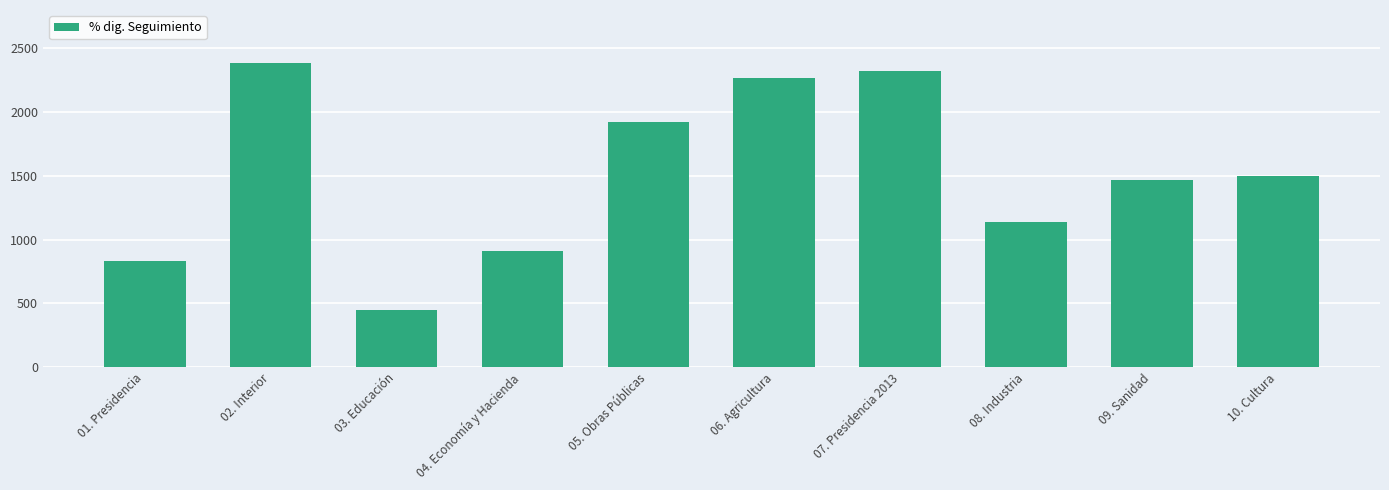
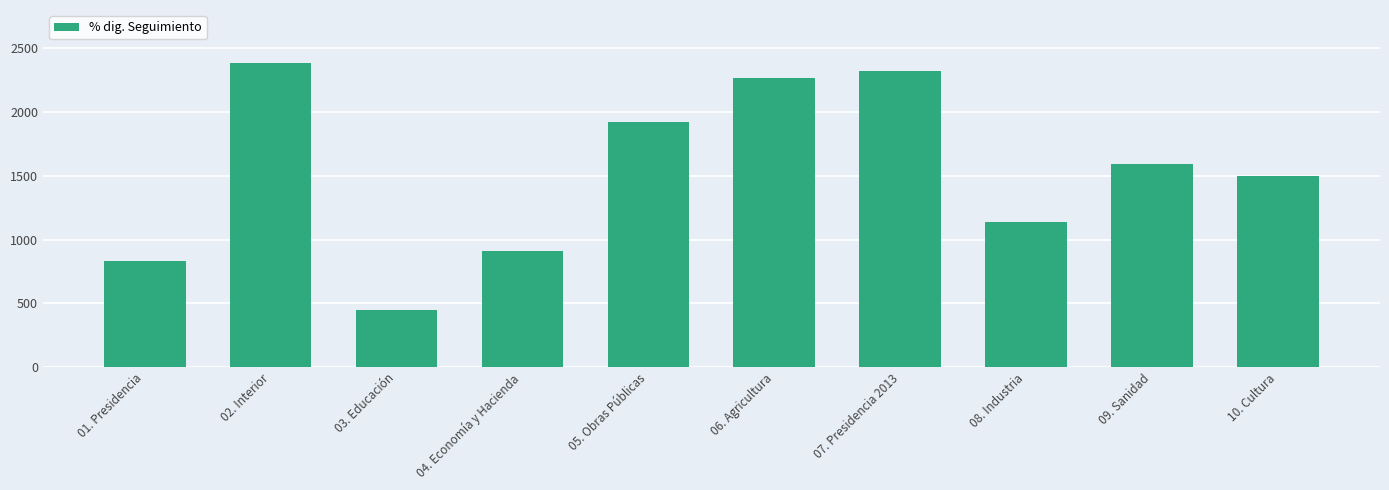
09. Sanidad: 1460 -> 1590
